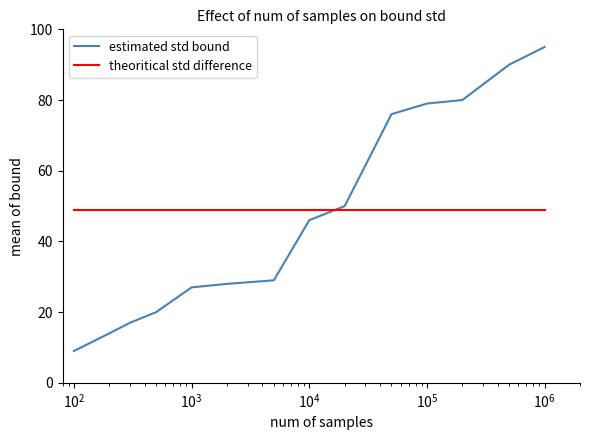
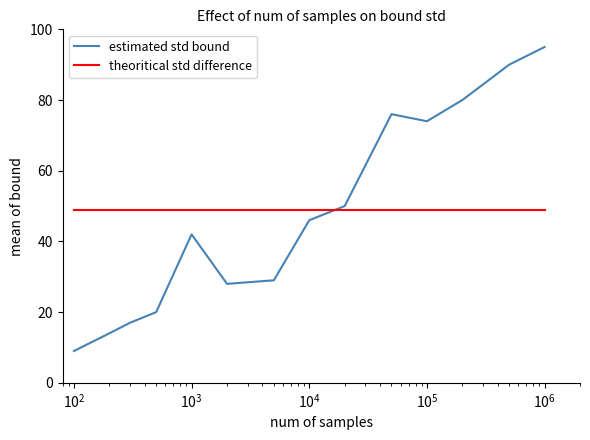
estimated std bound, 10^3: 27 -> 42
estimated std bound, 10^5: 79 -> 74
